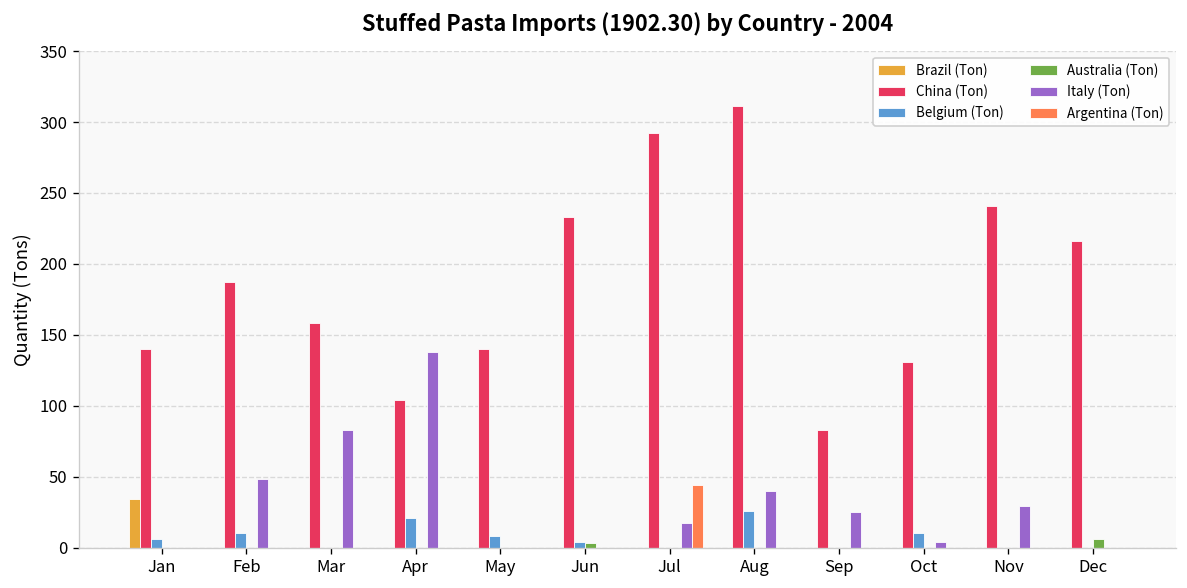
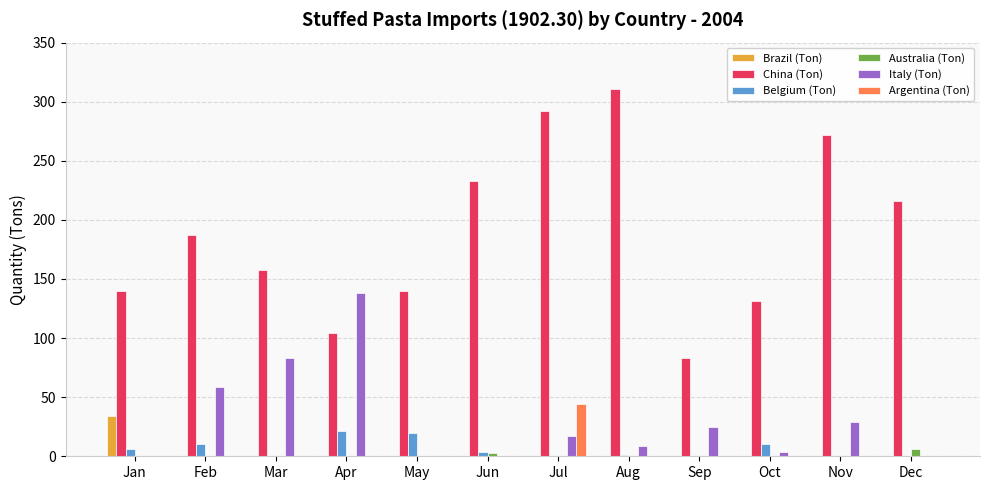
Italy (Ton), Feb: 48 -> 59
Belgium (Ton), May: 8 -> 20
Belgium (Ton), Aug: 26 -> 1
Italy (Ton), Aug: 40 -> 9
China (Ton), Nov: 241 -> 272
